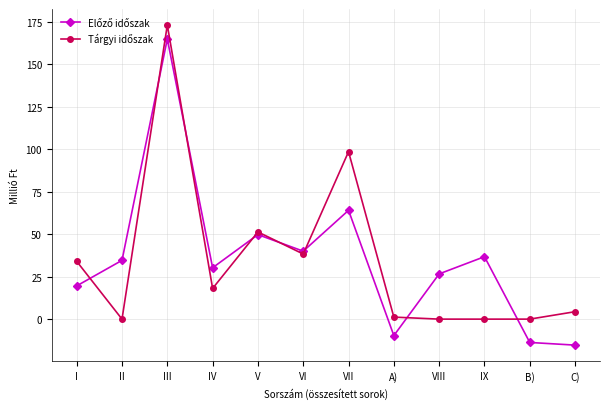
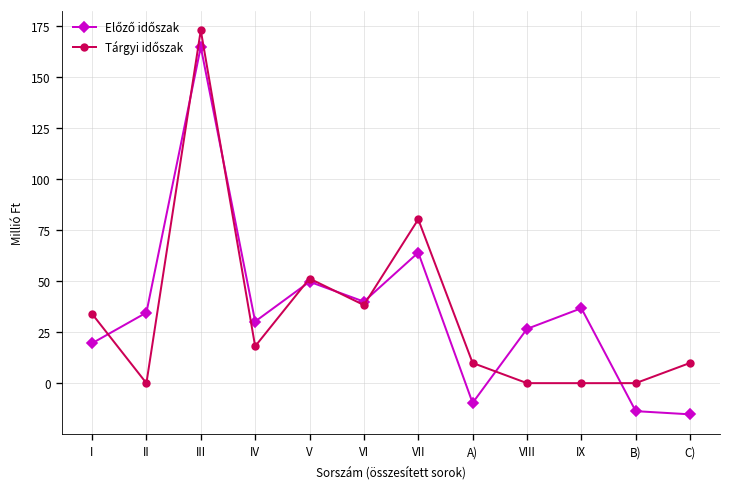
Tárgyi időszak, VII: 99 -> 80
Tárgyi időszak, A): 1 -> 10
Tárgyi időszak, C): 4 -> 10
